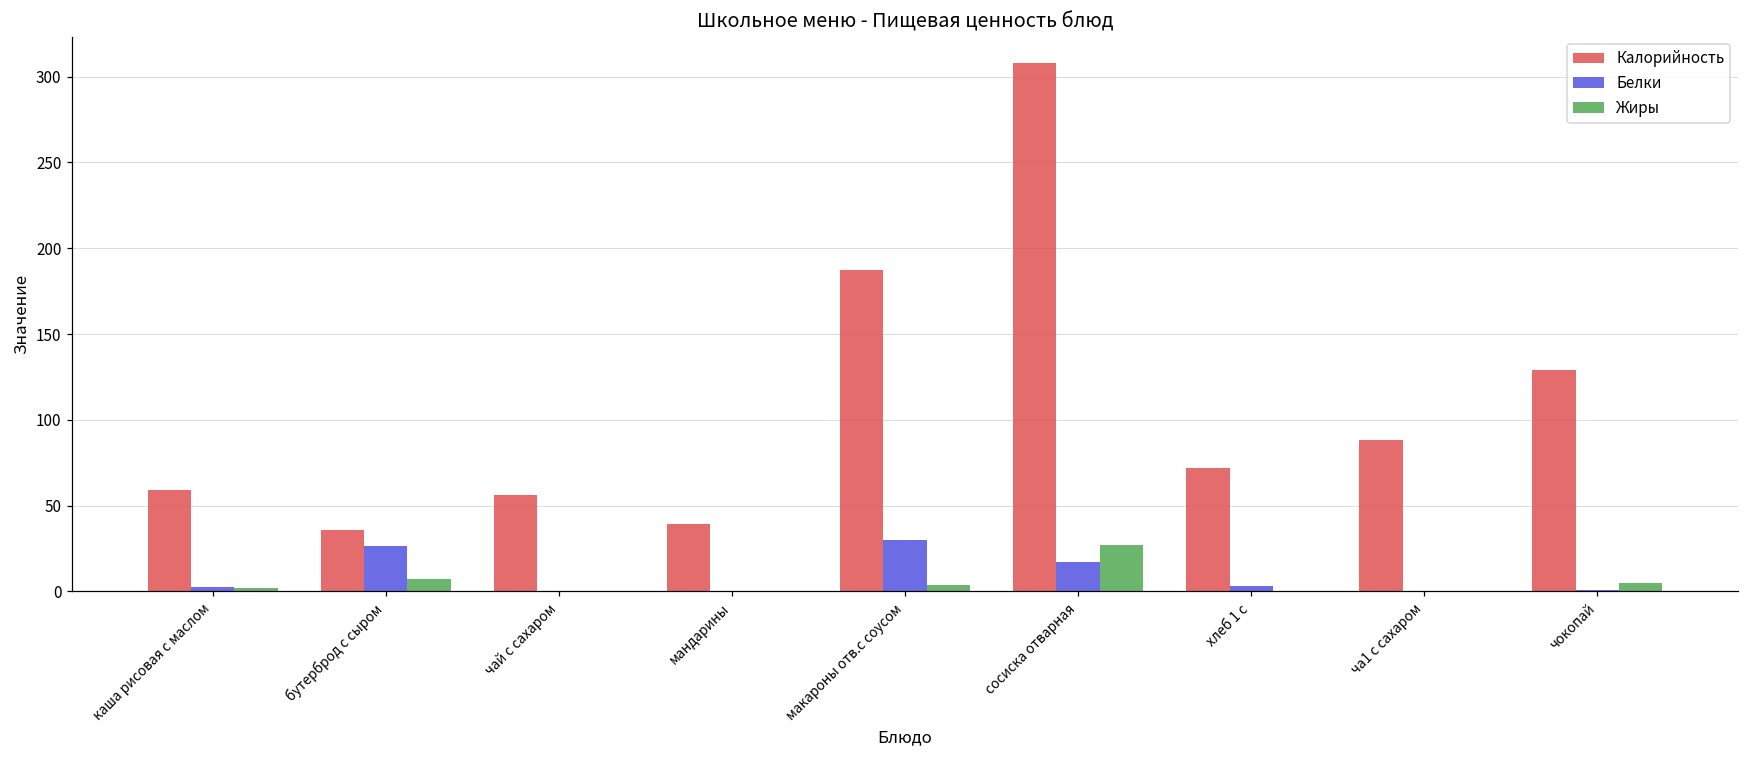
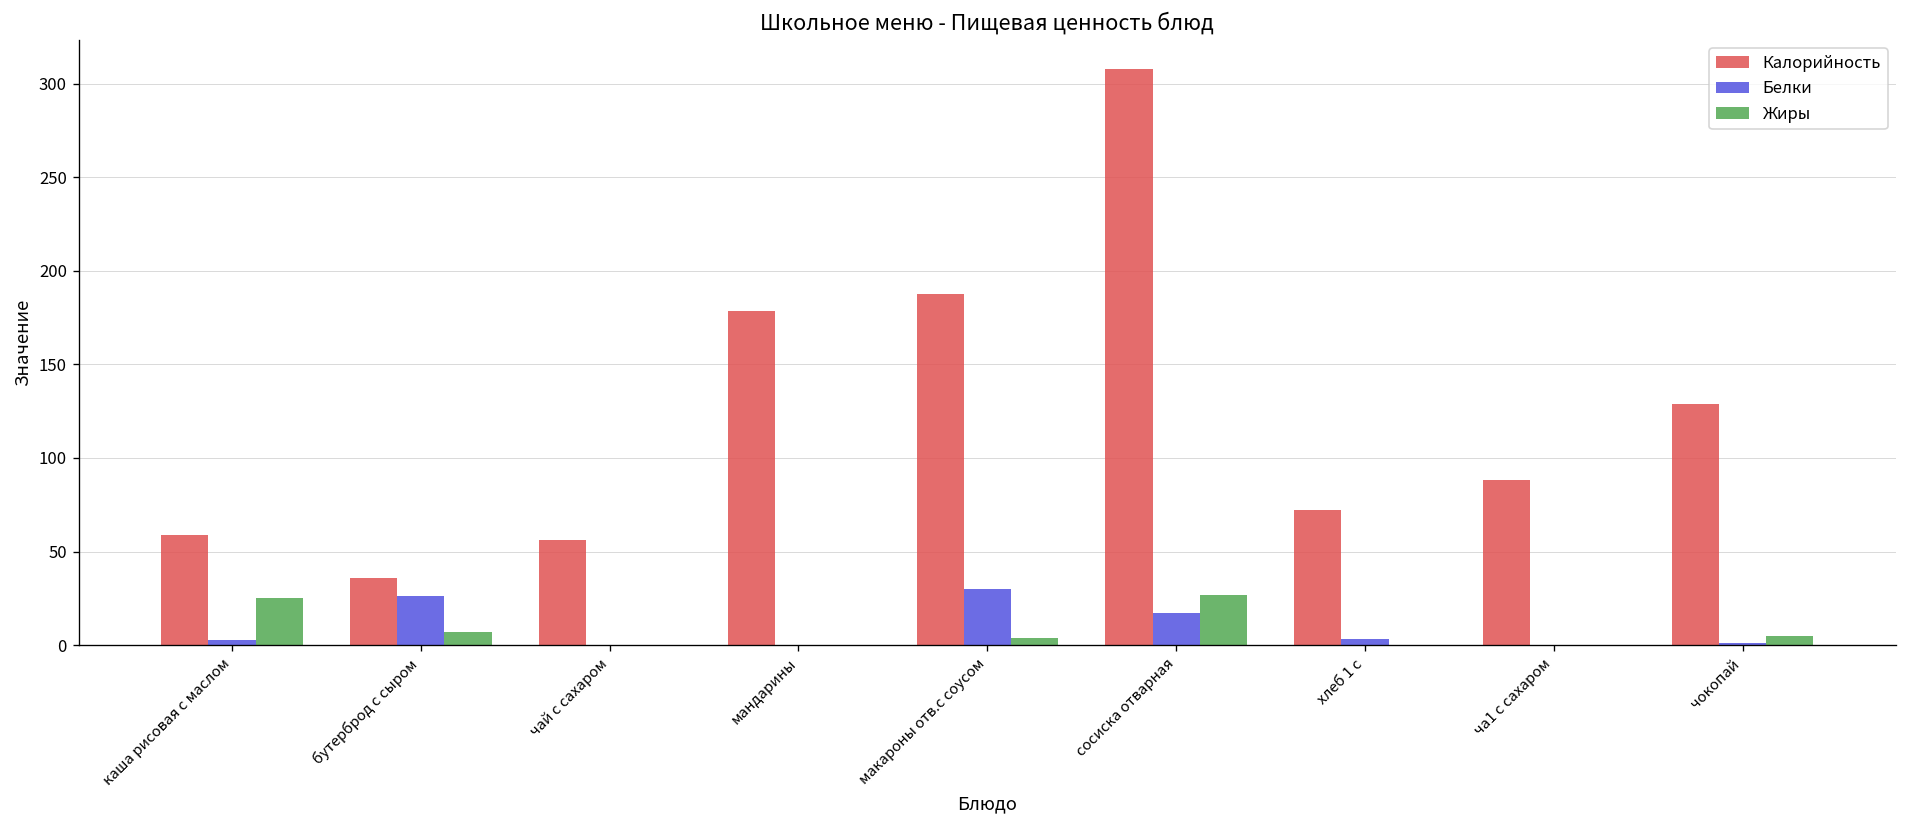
Жиры, каша рисовая с маслом: 2 -> 25
Калорийность, мандарины: 40 -> 179
